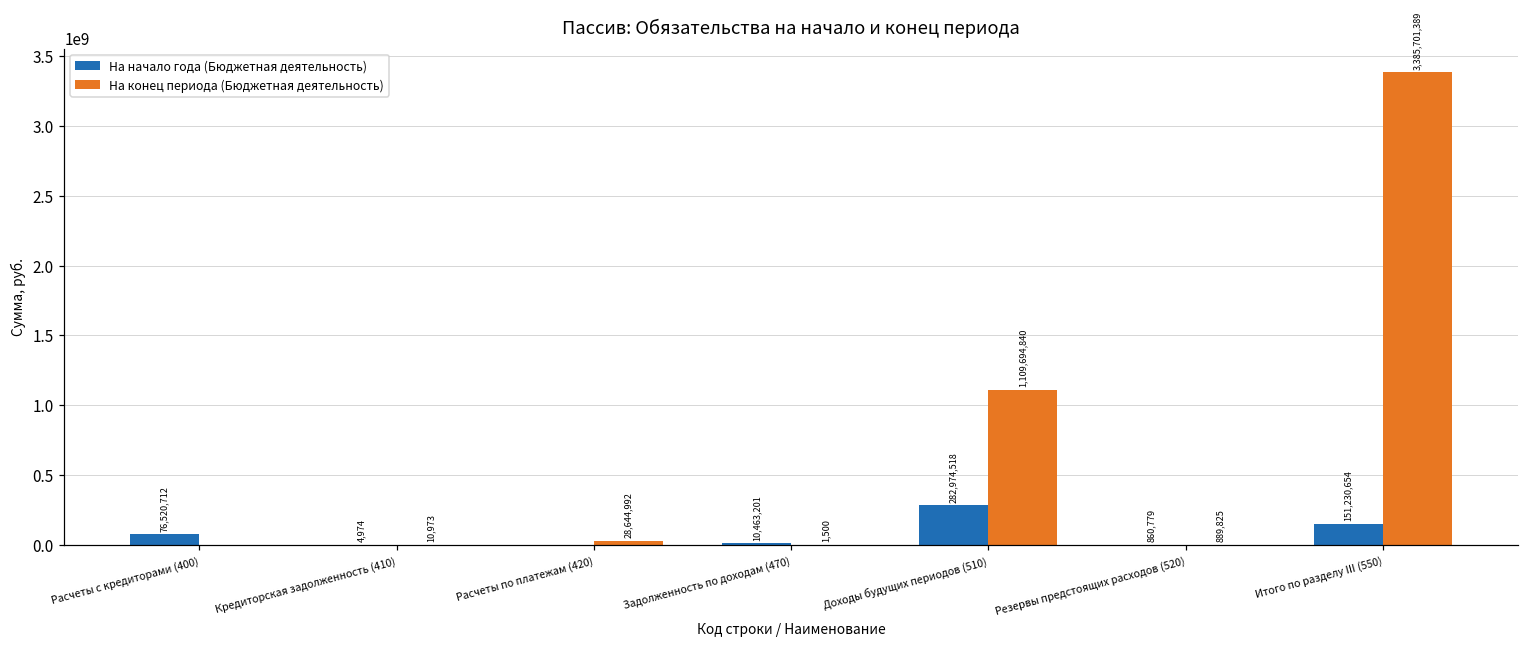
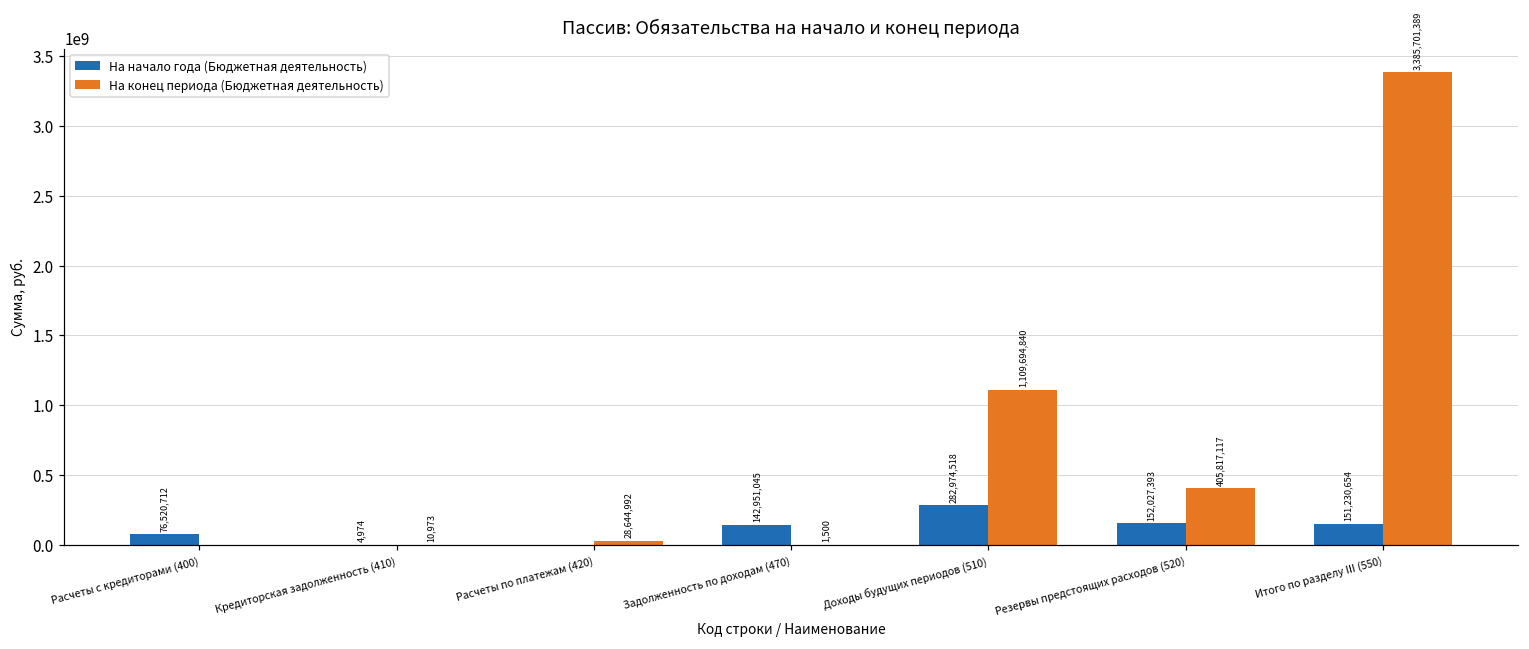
На начало года (Бюджетная деятельность), Задолженность по доходам (470): 10,463,201 -> 142,951,045
На начало года (Бюджетная деятельность), Резервы предстоящих расходов (520): 860,779 -> 152,027,393
На конец периода (Бюджетная деятельность), Резервы предстоящих расходов (520): 889,825 -> 405,817,117
